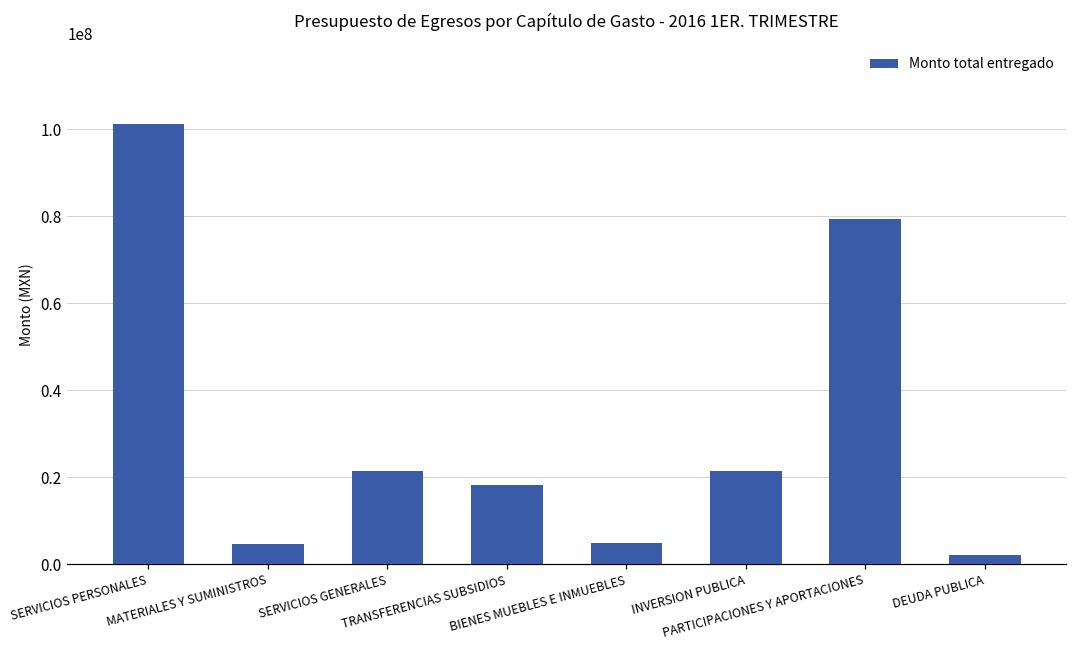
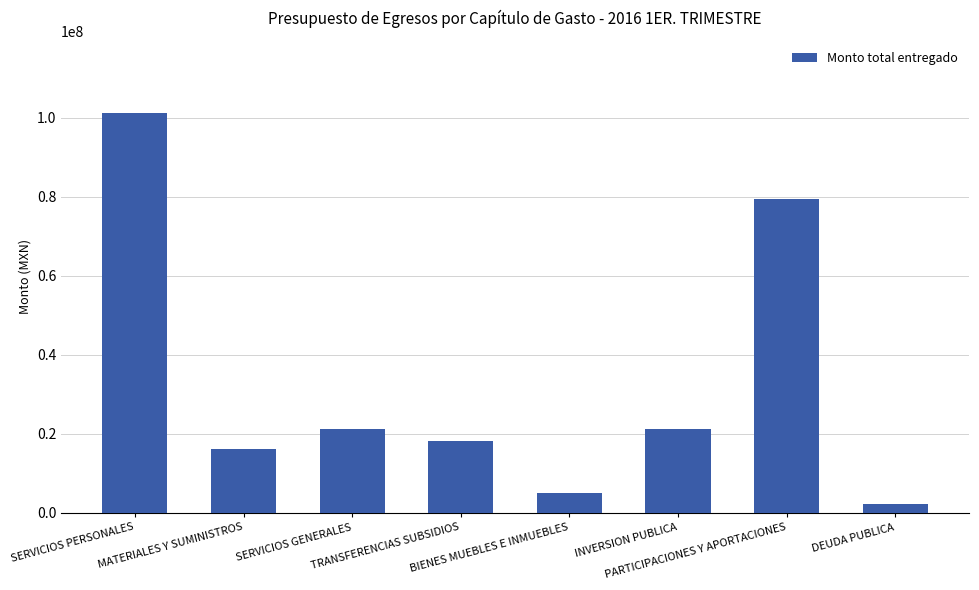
MATERIALES Y SUMINISTROS: 5000000 -> 16000000
